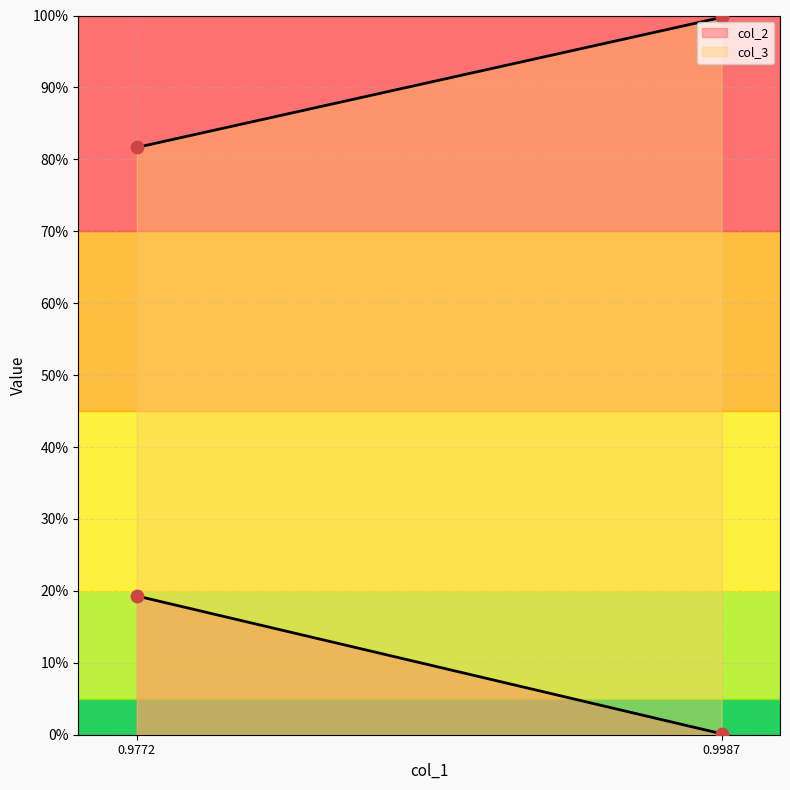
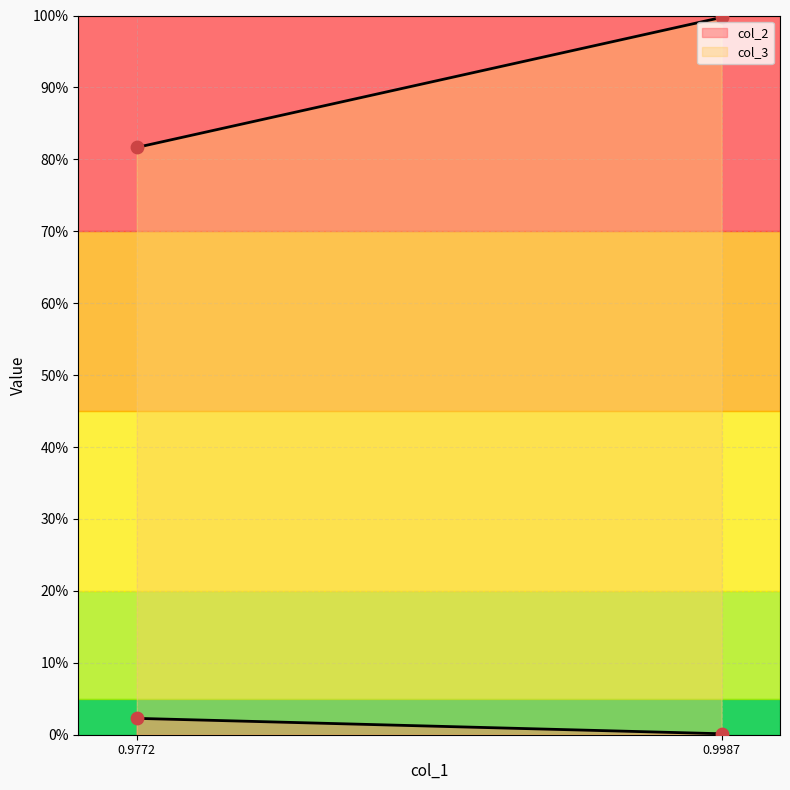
col_2, 0.9772: 19% -> 2%
